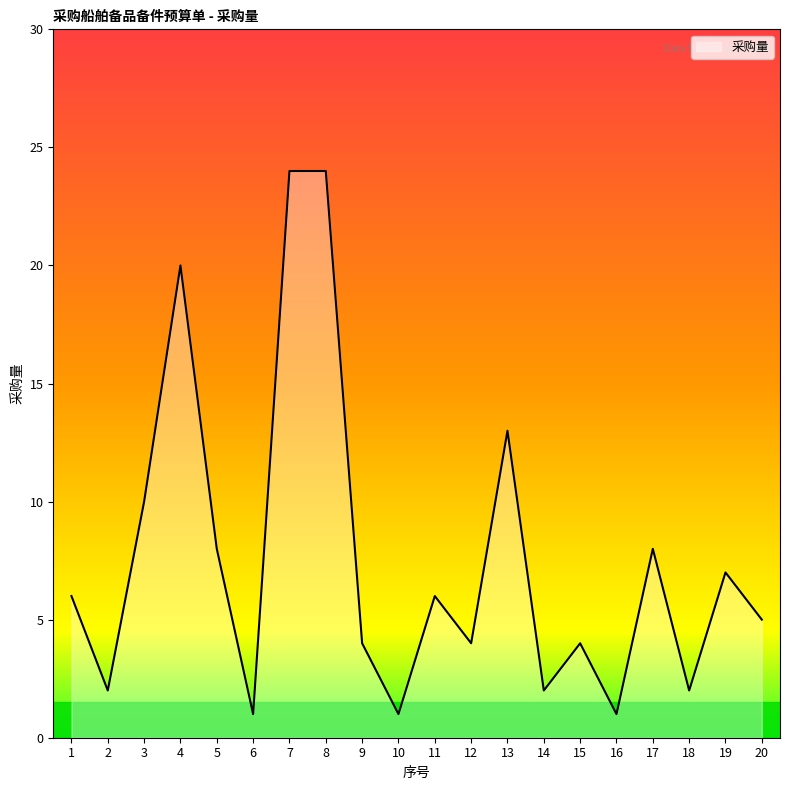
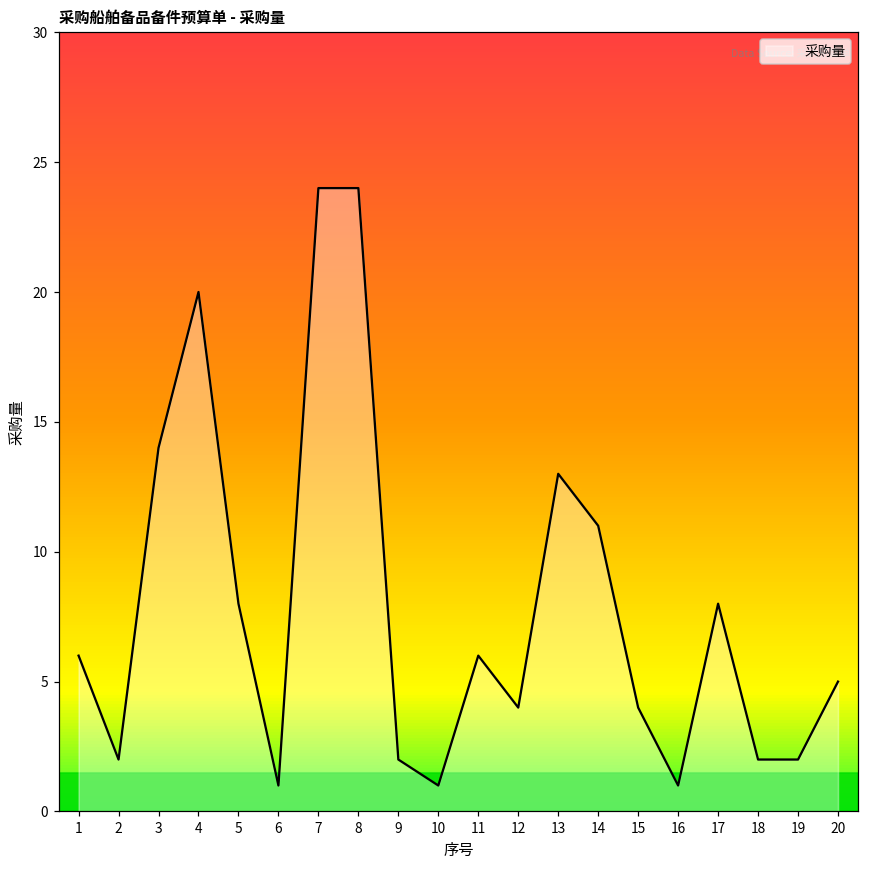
3: 10 -> 14
9: 4 -> 2
14: 2 -> 11
19: 7 -> 2
